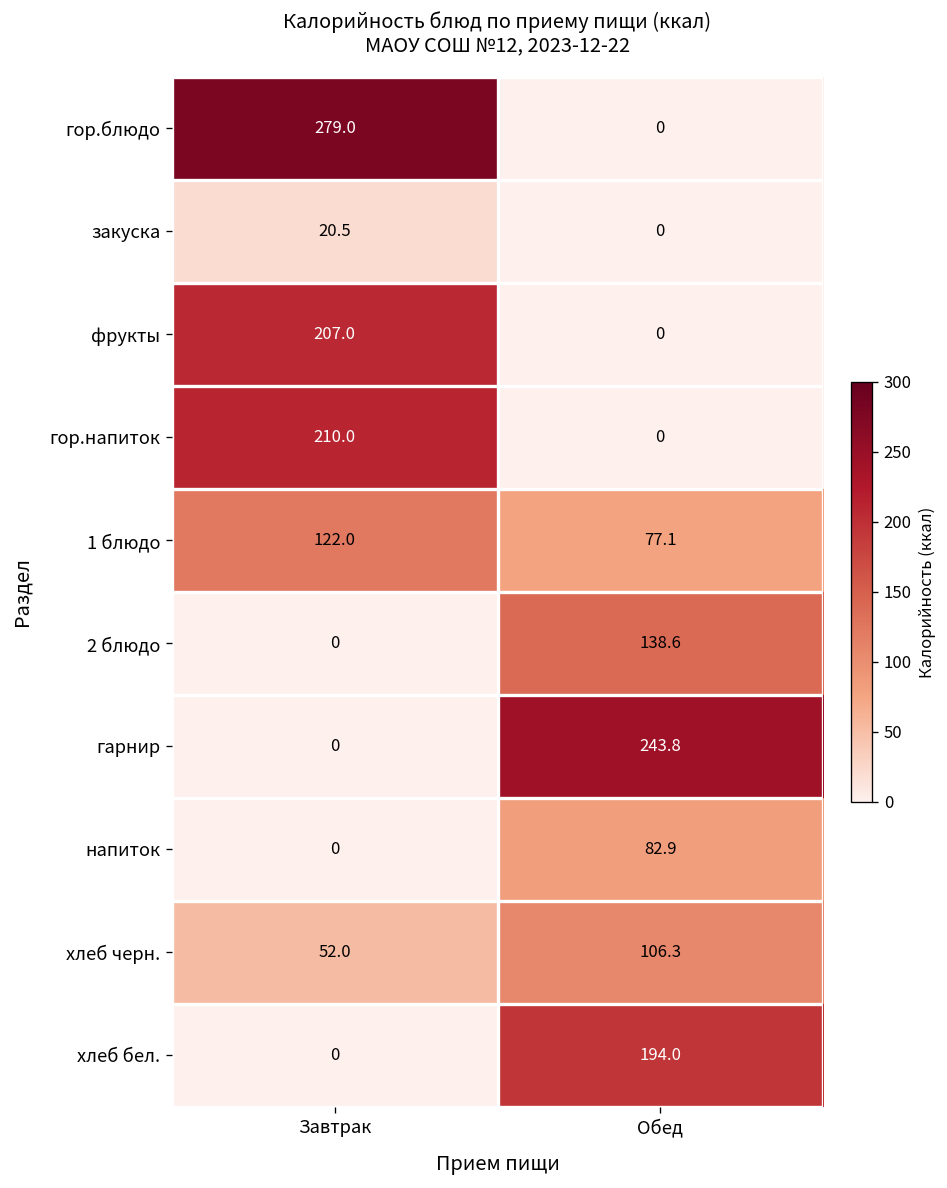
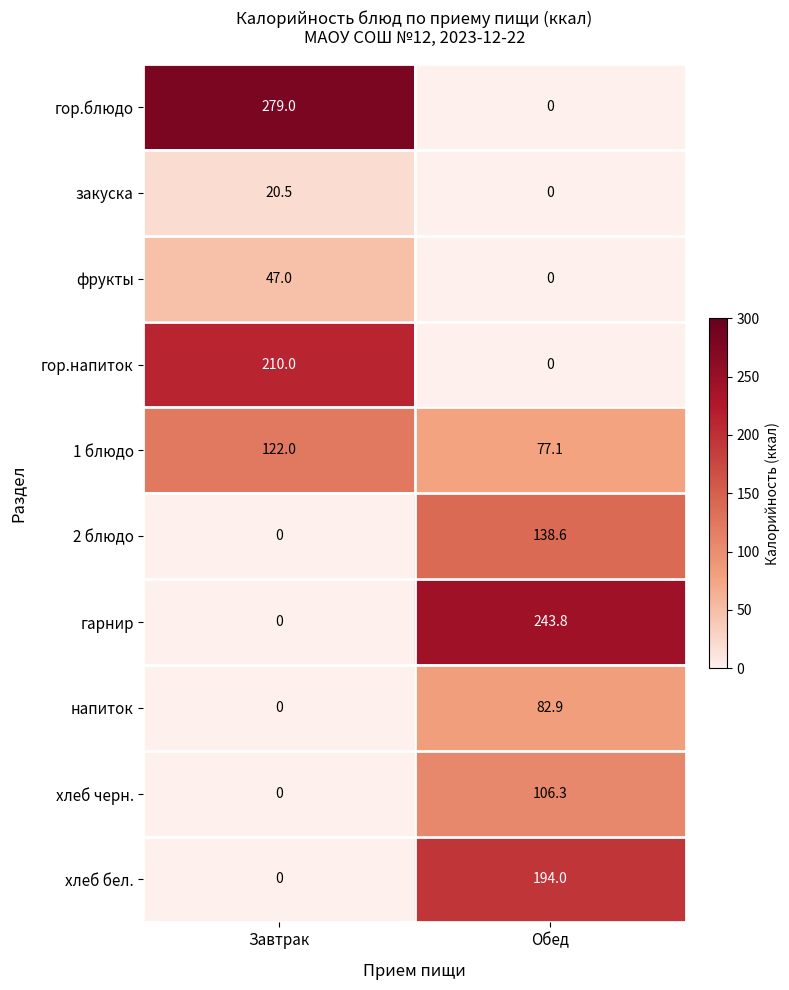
фрукты, Завтрак: 207.0 -> 47.0
хлеб черн., Завтрак: 52.0 -> 0
